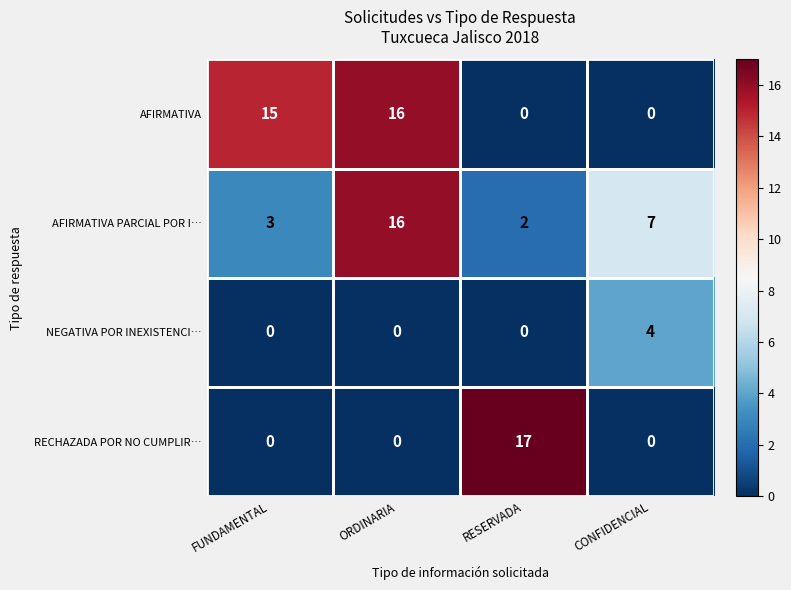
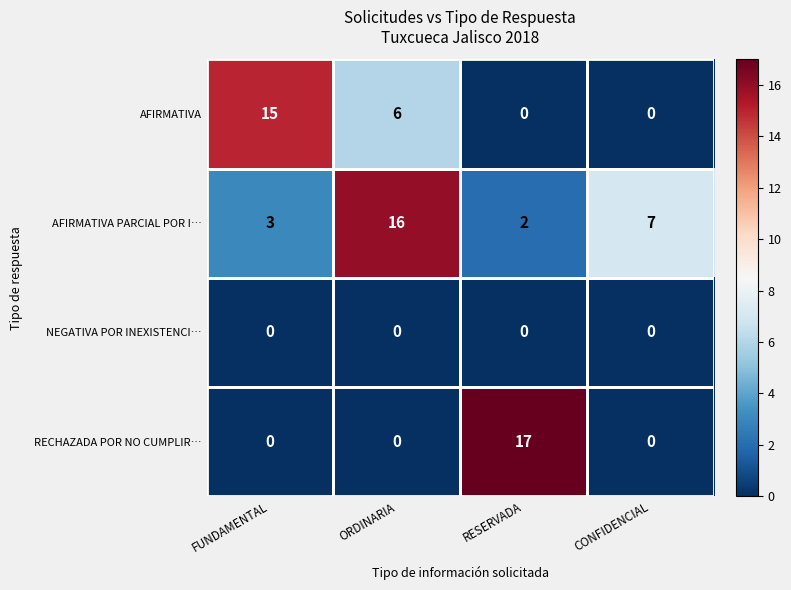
AFIRMATIVA, ORDINARIA: 16 -> 6
NEGATIVA POR INEXISTENCI…, CONFIDENCIAL: 4 -> 0
